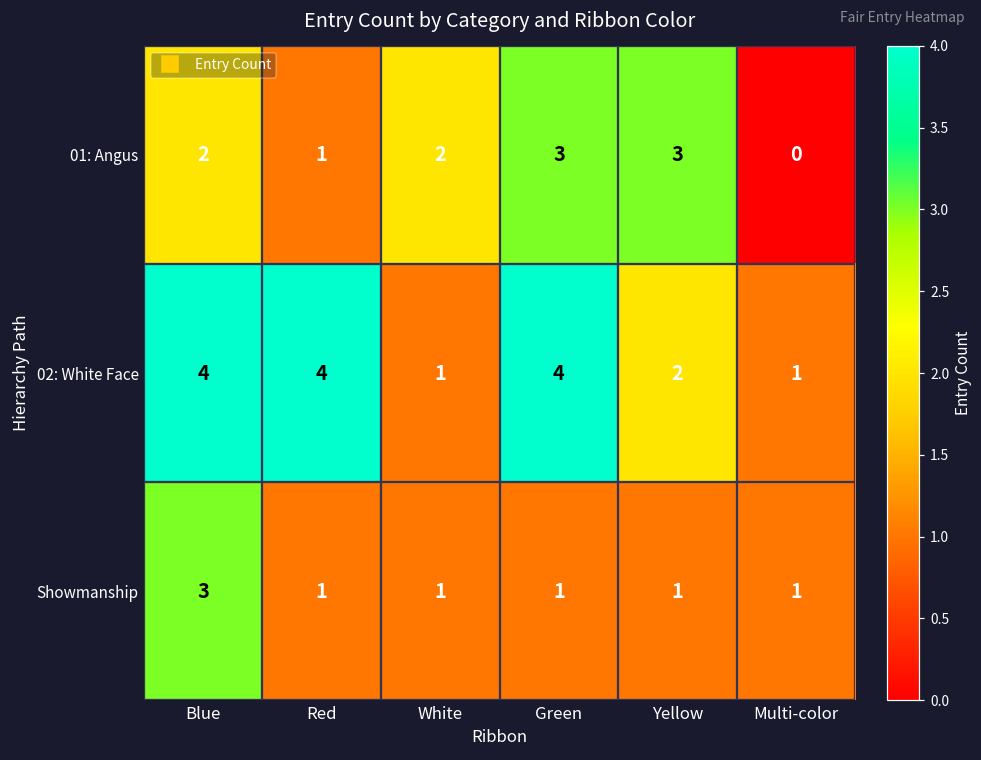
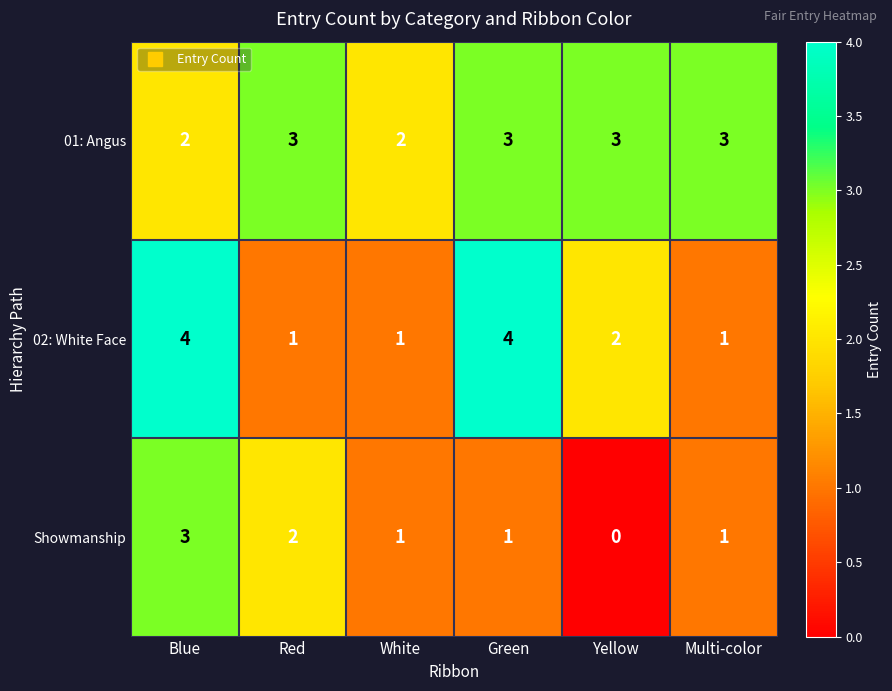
01: Angus, Red: 1 -> 3
01: Angus, Multi-color: 0 -> 3
02: White Face, Red: 4 -> 1
Showmanship, Red: 1 -> 2
Showmanship, Yellow: 1 -> 0
